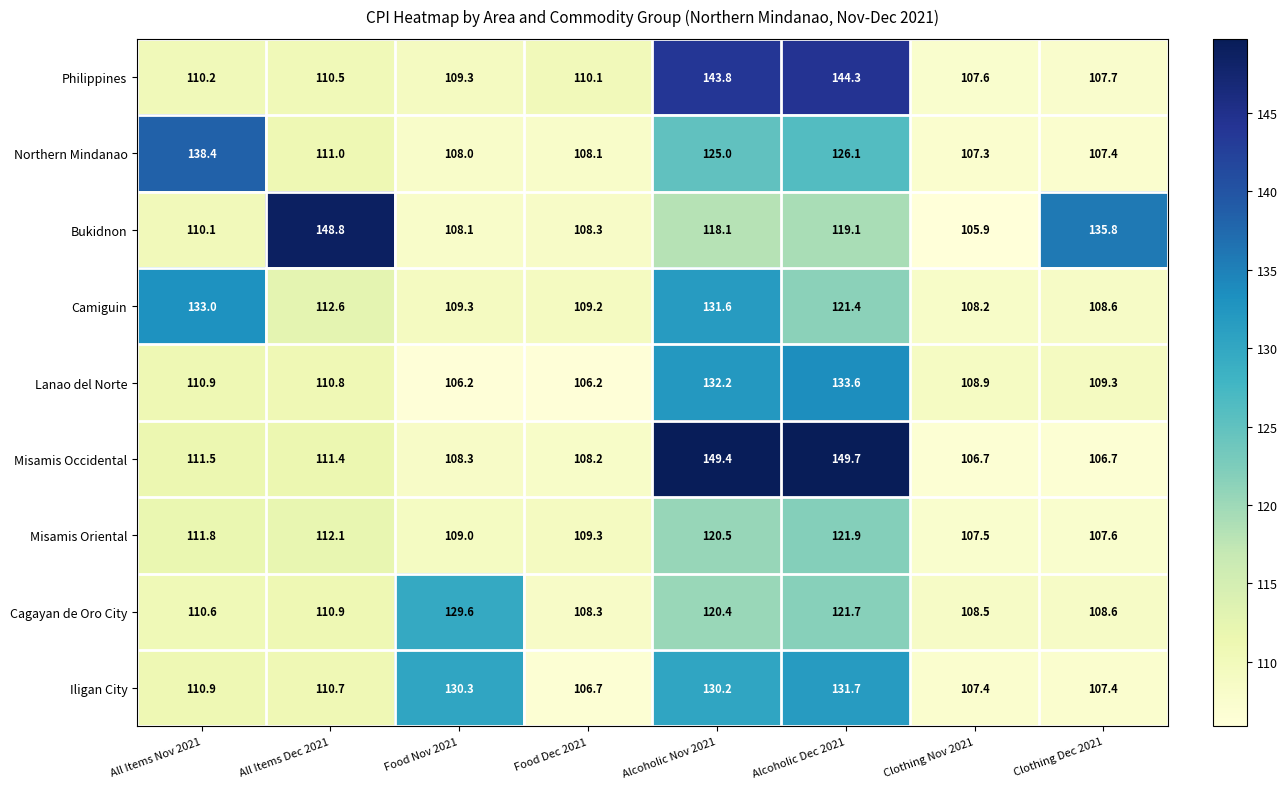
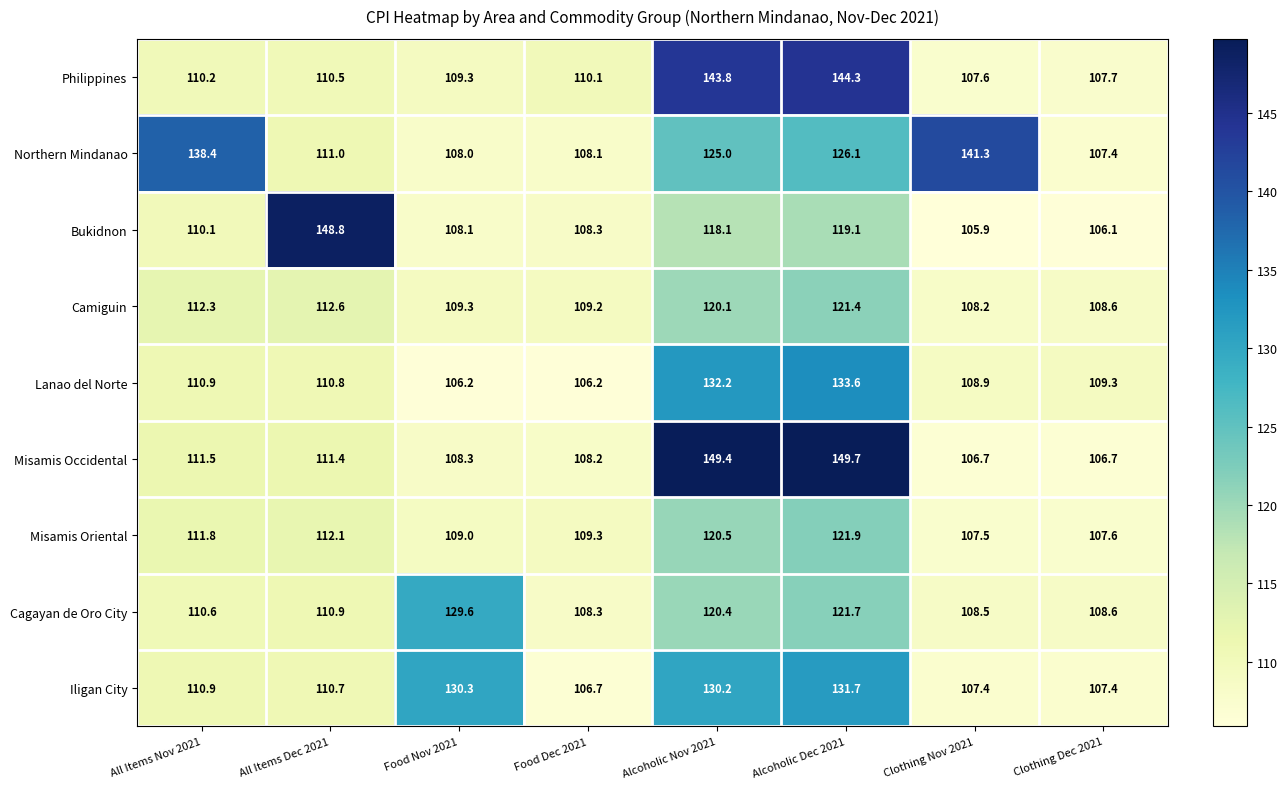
Northern Mindanao, Clothing Nov 2021: 107.3 -> 141.3
Bukidnon, Clothing Dec 2021: 135.8 -> 106.1
Camiguin, All Items Nov 2021: 133.0 -> 112.3
Camiguin, Alcoholic Nov 2021: 131.6 -> 120.1
